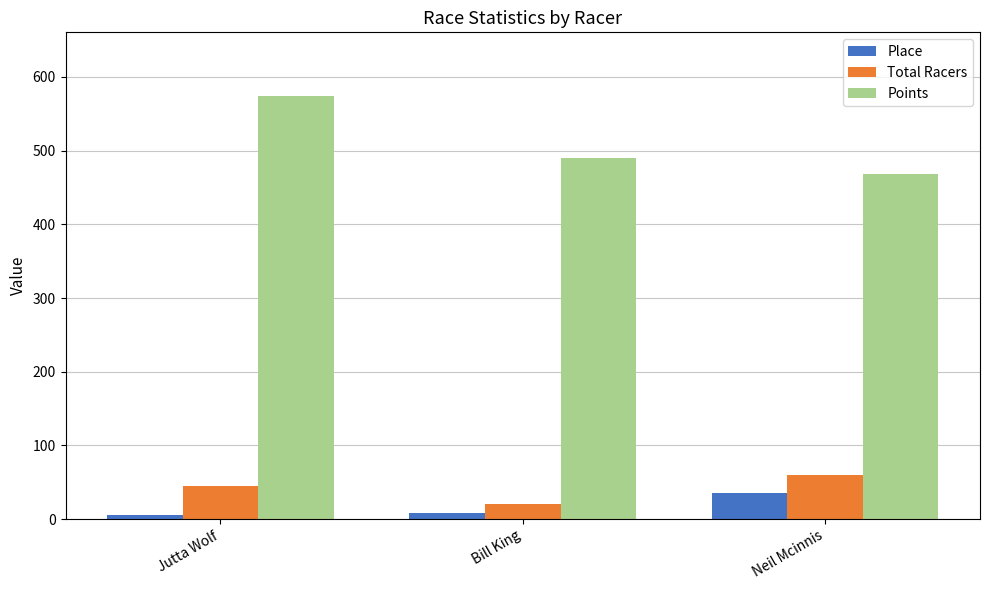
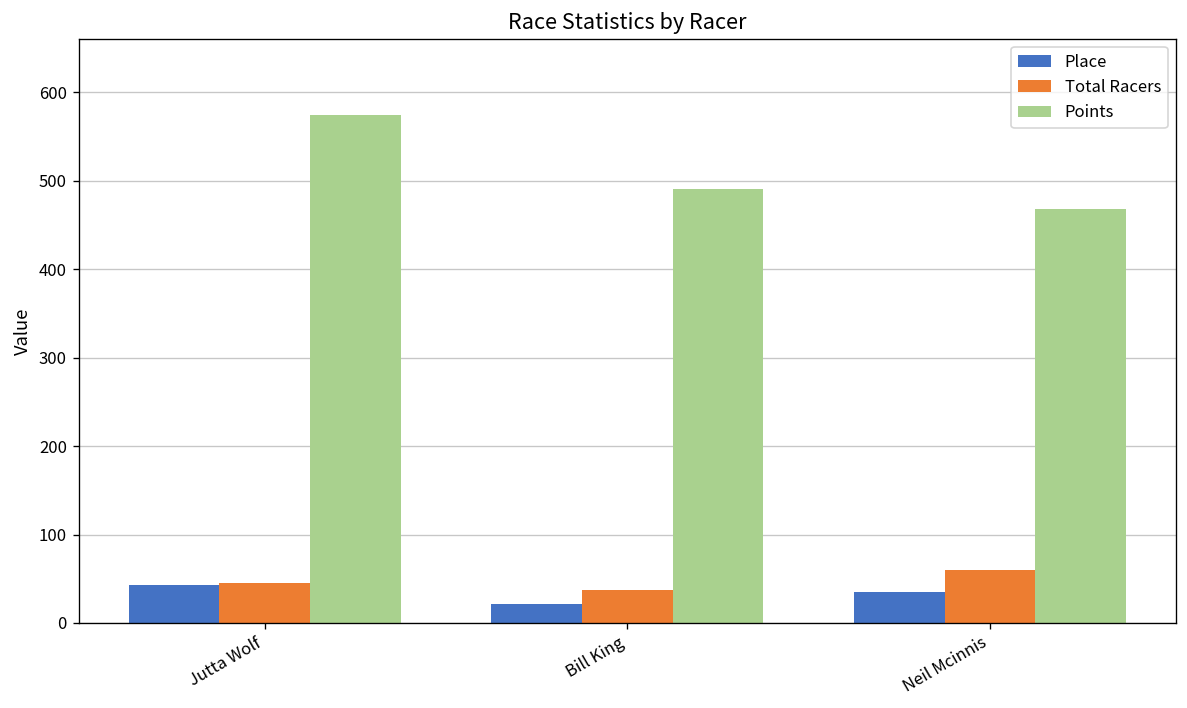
Place, Jutta Wolf: 10 -> 40
Place, Bill King: 10 -> 20
Total Racers, Bill King: 20 -> 40
